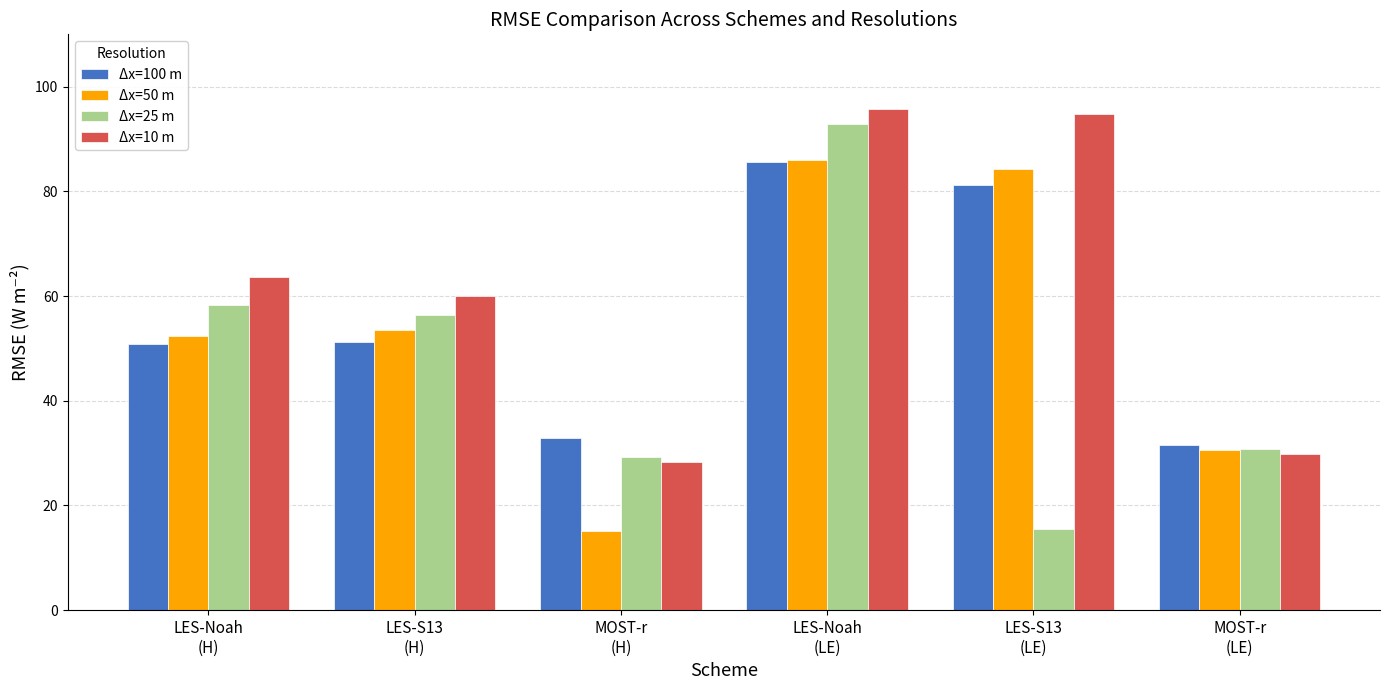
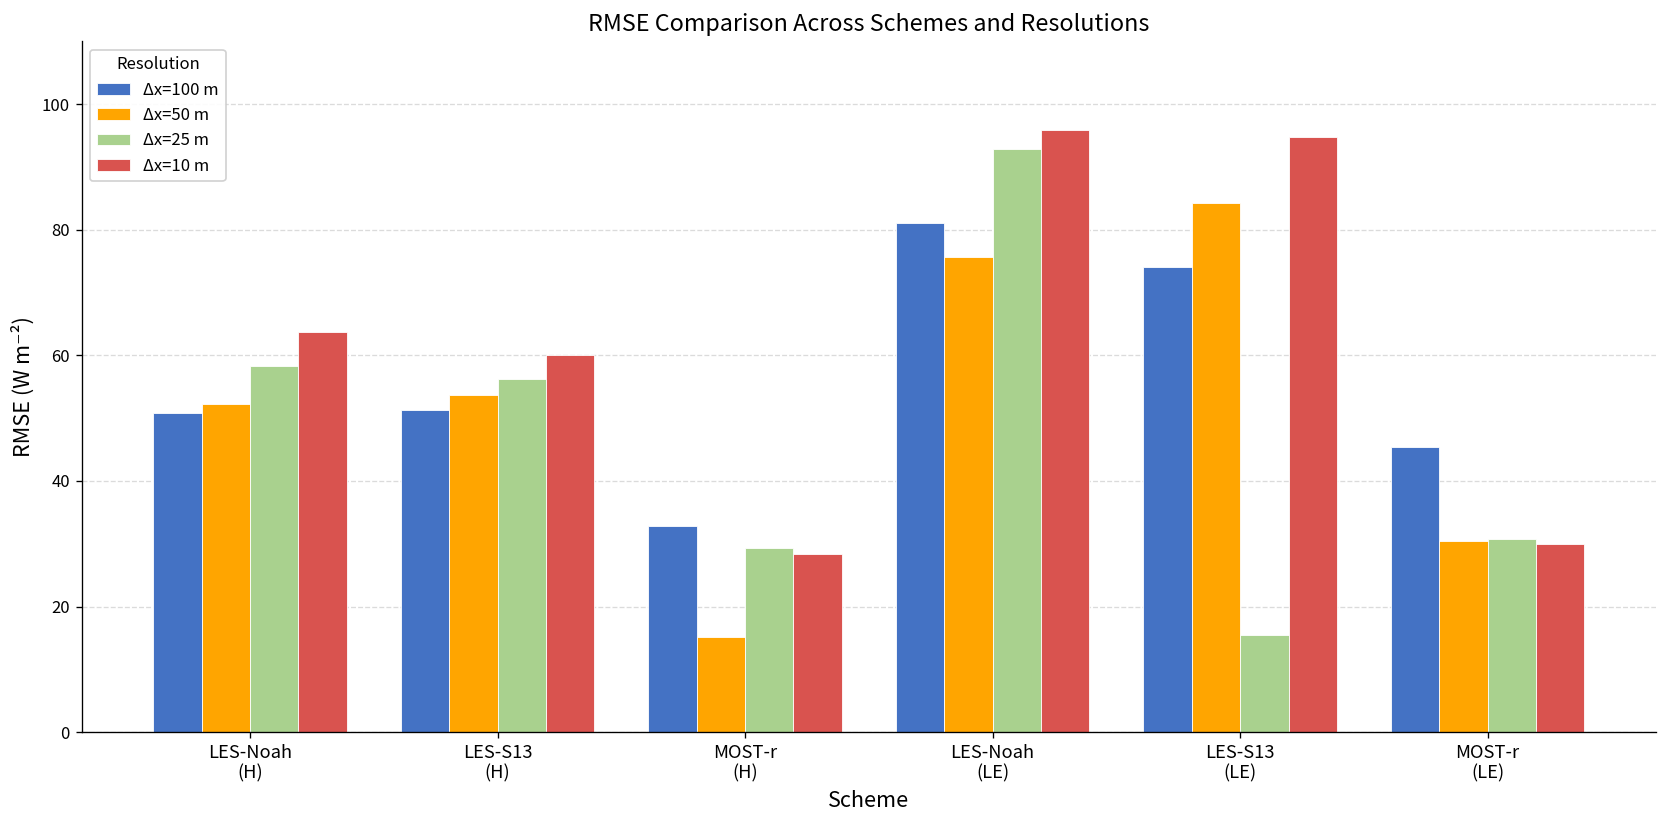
Δx=100 m, LES-Noah (LE): 86 -> 81
Δx=50 m, LES-Noah (LE): 86 -> 76
Δx=100 m, LES-S13 (LE): 81 -> 74
Δx=100 m, MOST-r (LE): 32 -> 45
